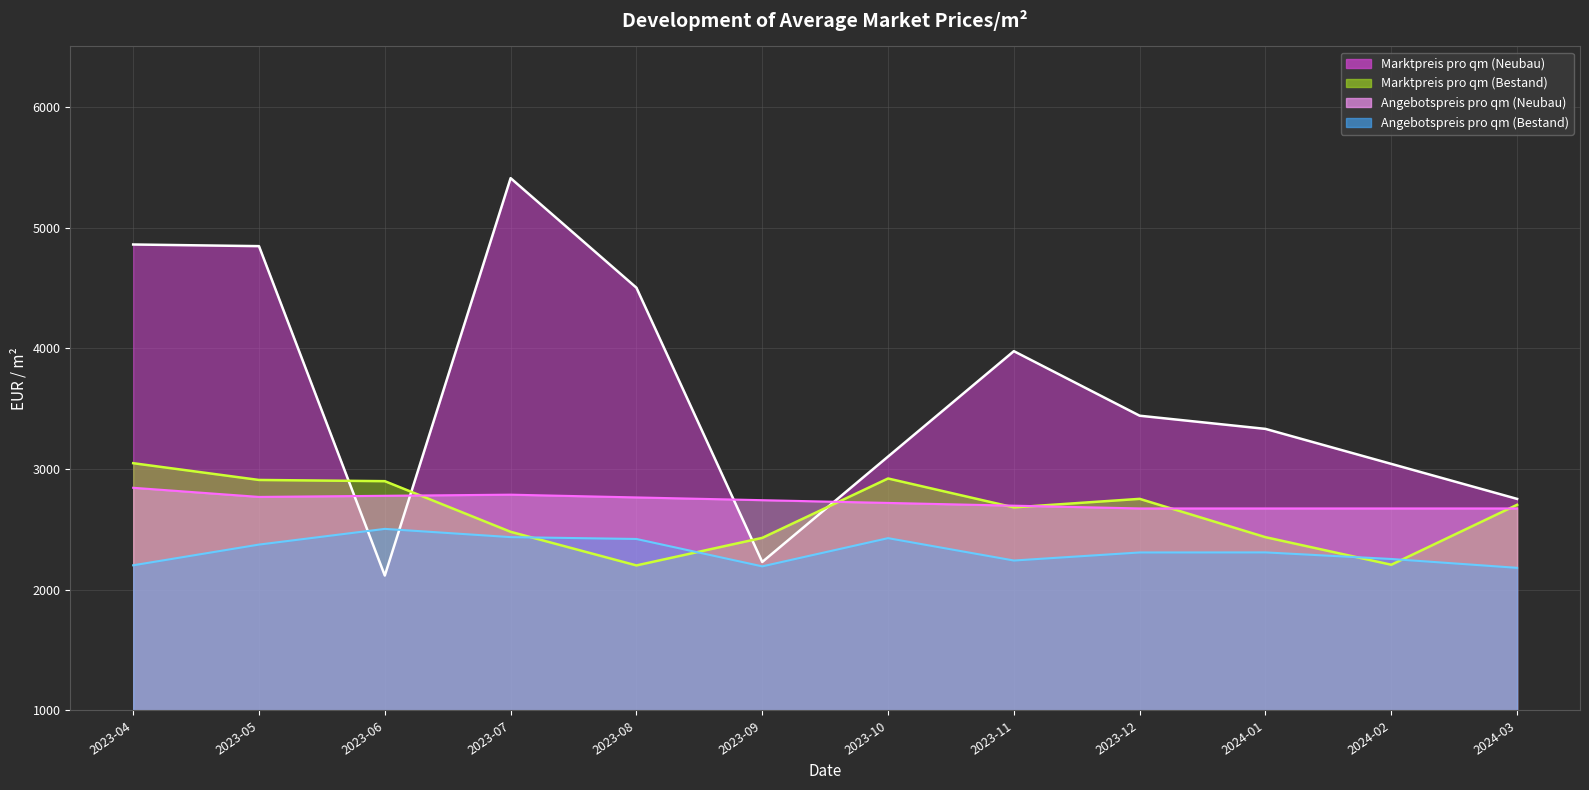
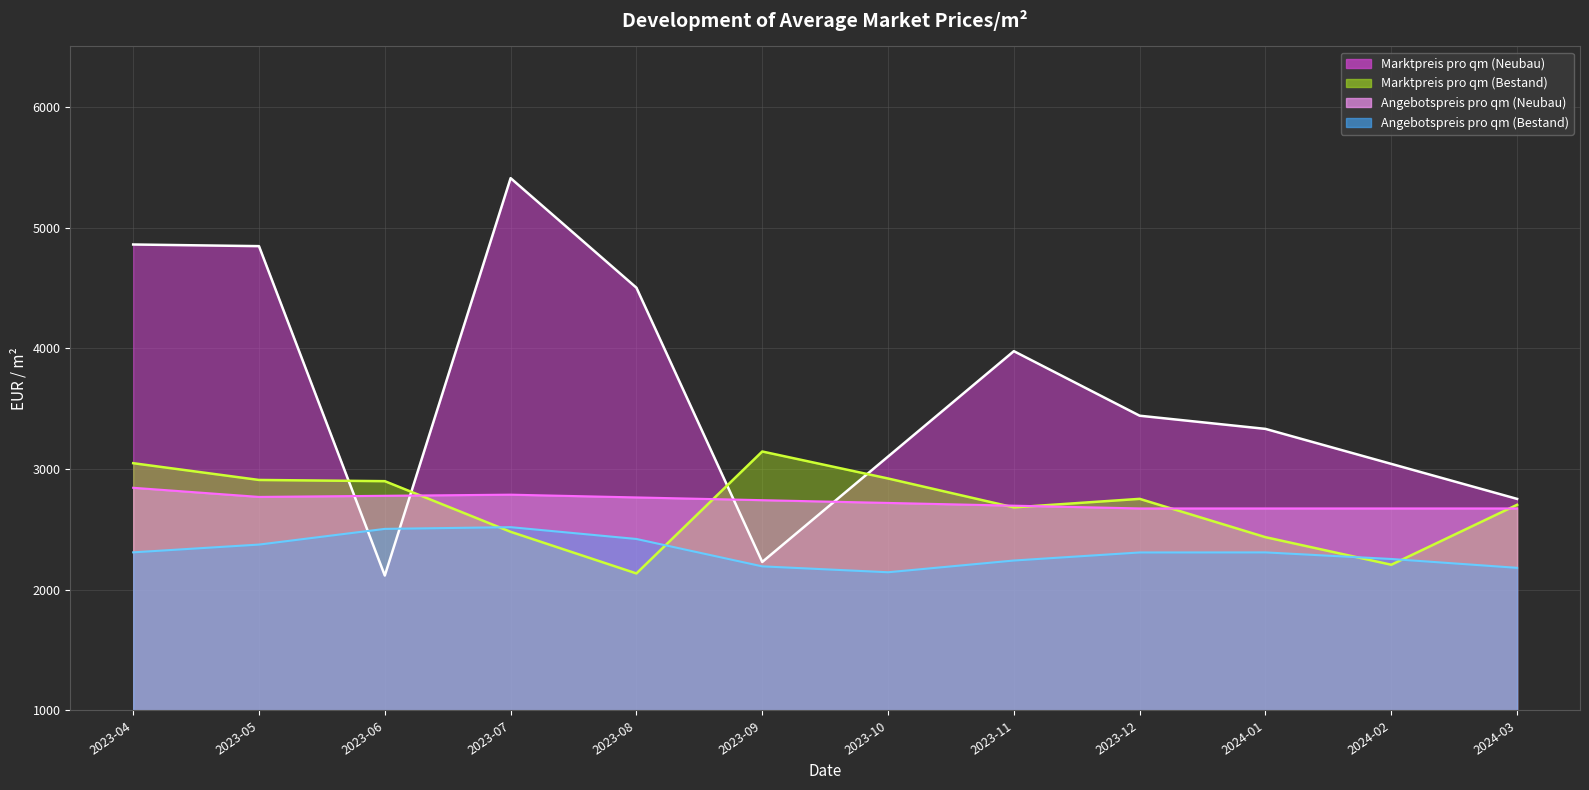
Angebotspreis pro qm (Bestand), 2023-04: 2200 -> 2310
Angebotspreis pro qm (Bestand), 2023-07: 2440 -> 2520
Marktpreis pro qm (Bestand), 2023-08: 2200 -> 2140
Marktpreis pro qm (Bestand), 2023-09: 2430 -> 3150
Angebotspreis pro qm (Bestand), 2023-10: 2430 -> 2140
